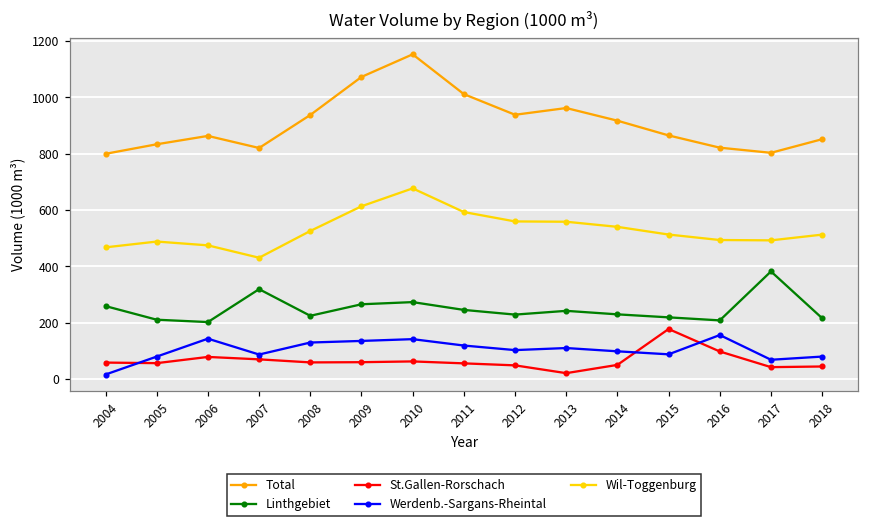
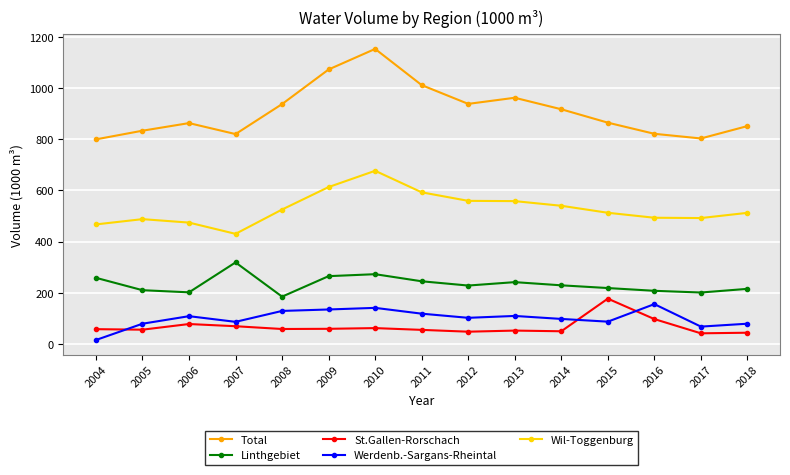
Werdenb.-Sargans-Rheintal, 2006: 140 -> 110
Linthgebiet, 2008: 220 -> 190
St.Gallen-Rorschach, 2013: 20 -> 50
Linthgebiet, 2017: 380 -> 200
